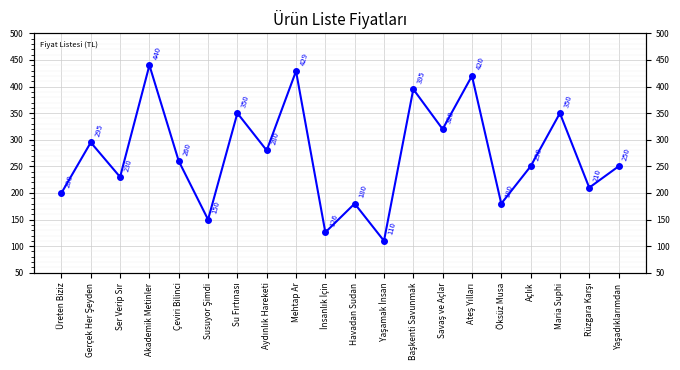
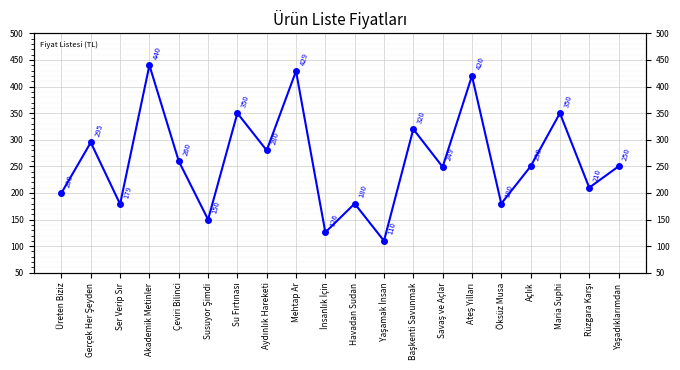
Ser Verip Sır: 230 -> 179
Başkenti Savunmak: 395 -> 320
Savaş ve Açlar: 320 -> 249
